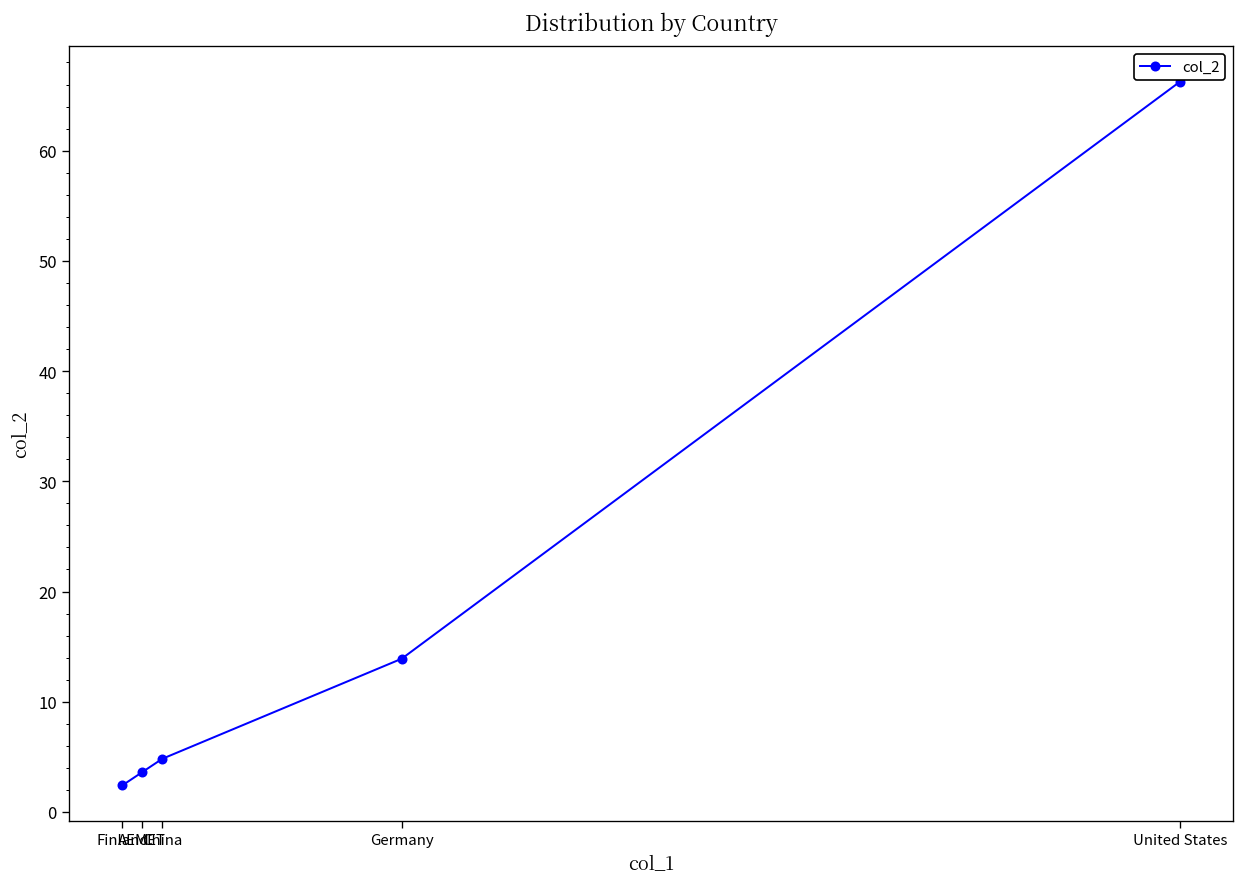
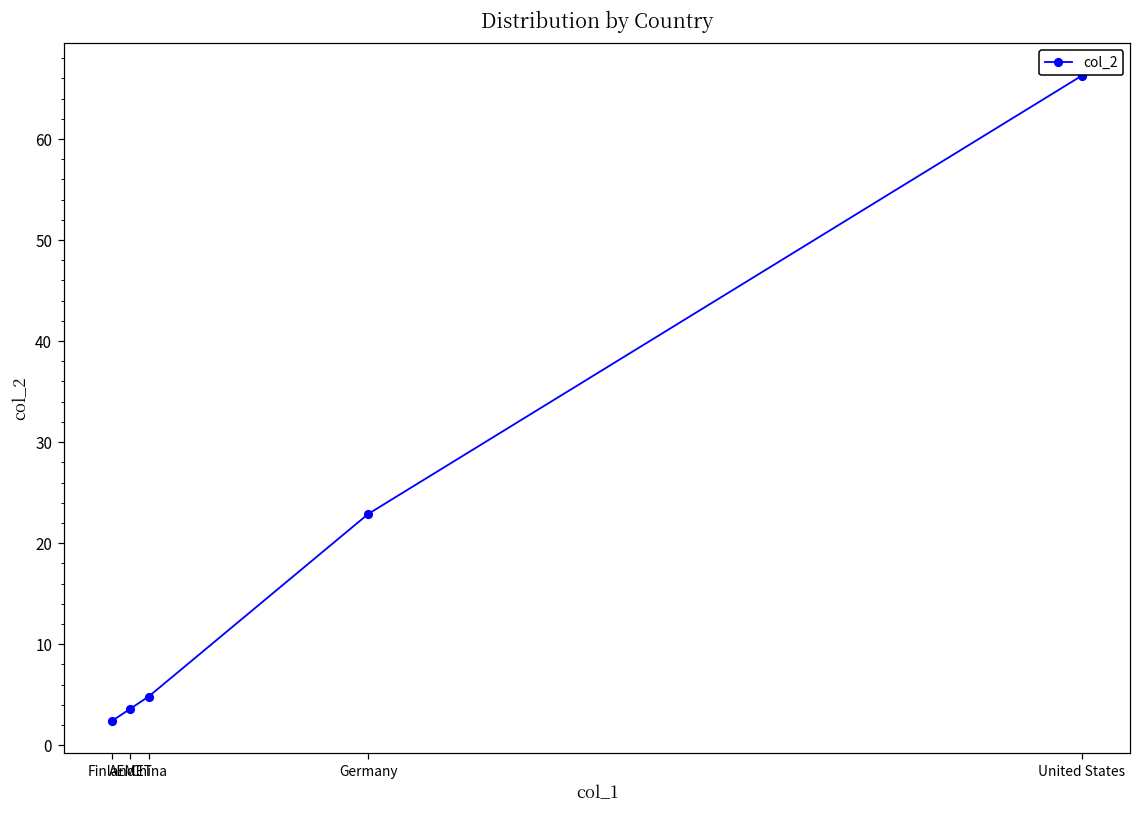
Germany: 14 -> 23
